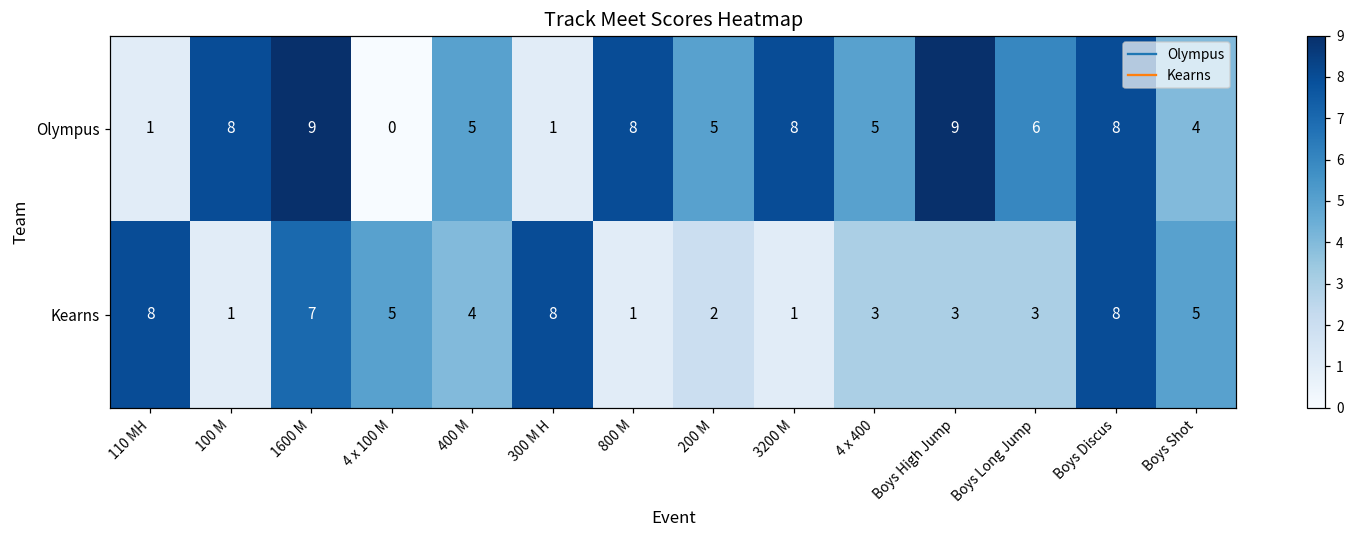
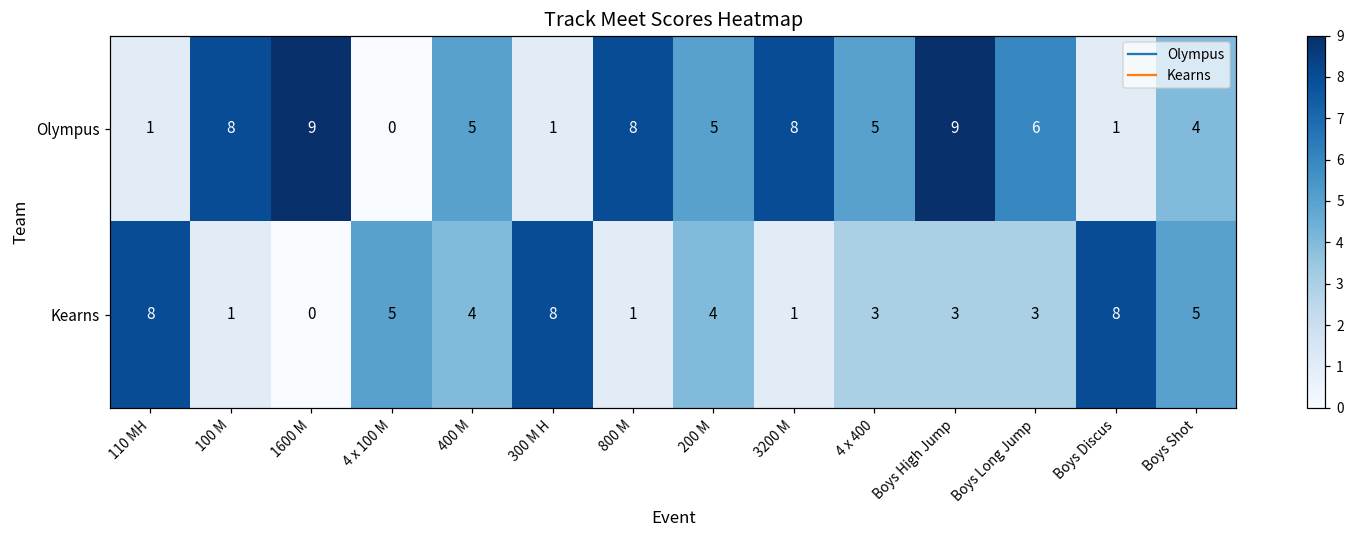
Olympus, Boys Discus: 8 -> 1
Kearns, 1600 M: 7 -> 0
Kearns, 200 M: 2 -> 4
